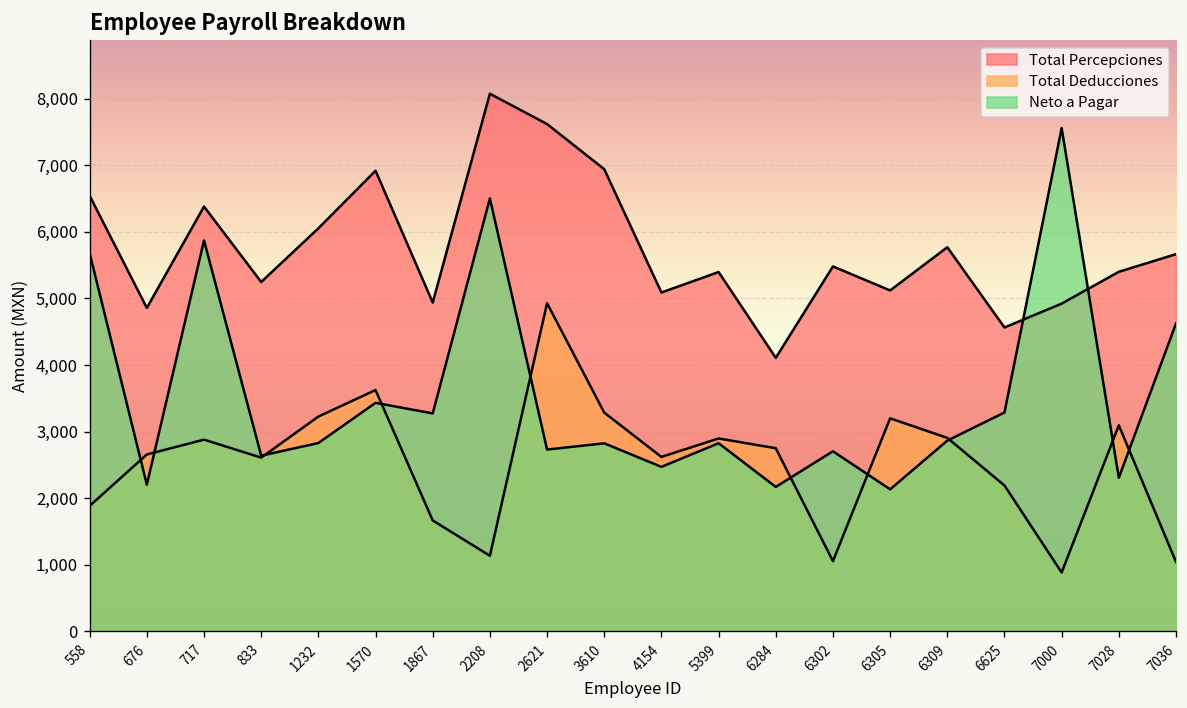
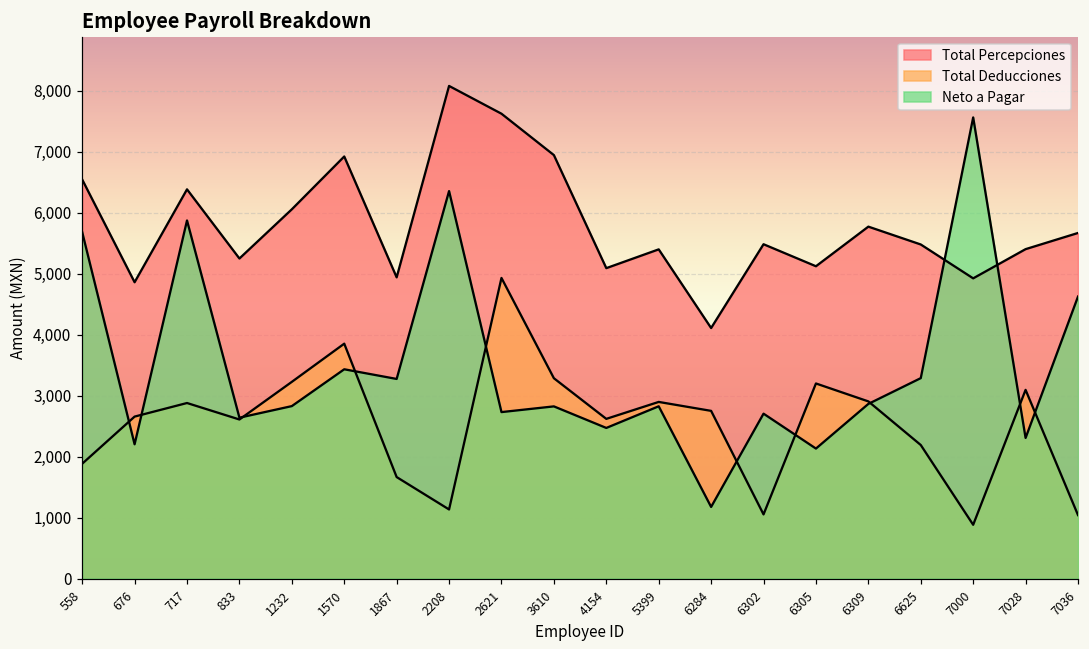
Total Deducciones, 1570: 3,600 -> 3,900
Neto a Pagar, 2208: 6,500 -> 6,400
Neto a Pagar, 6284: 2,200 -> 1,200
Total Percepciones, 6625: 4,600 -> 5,500
